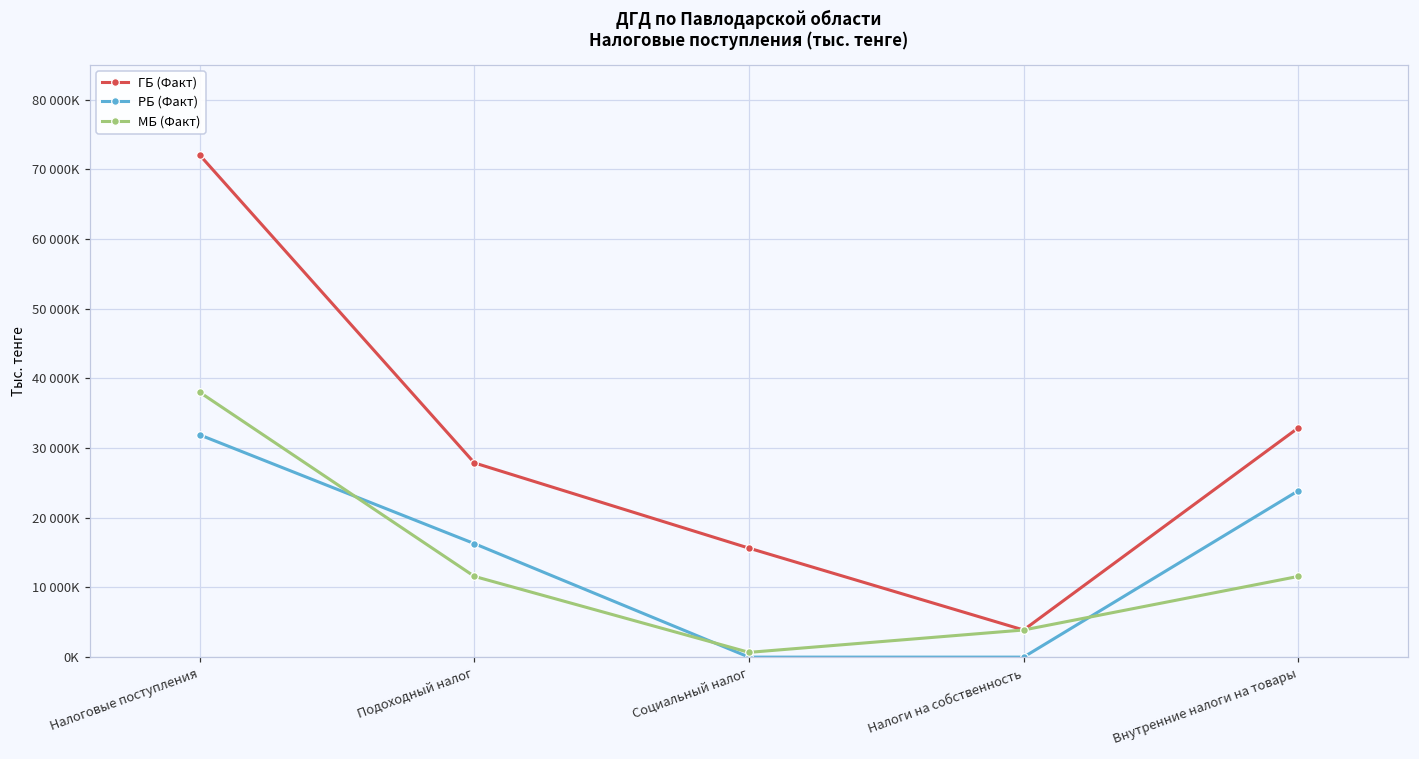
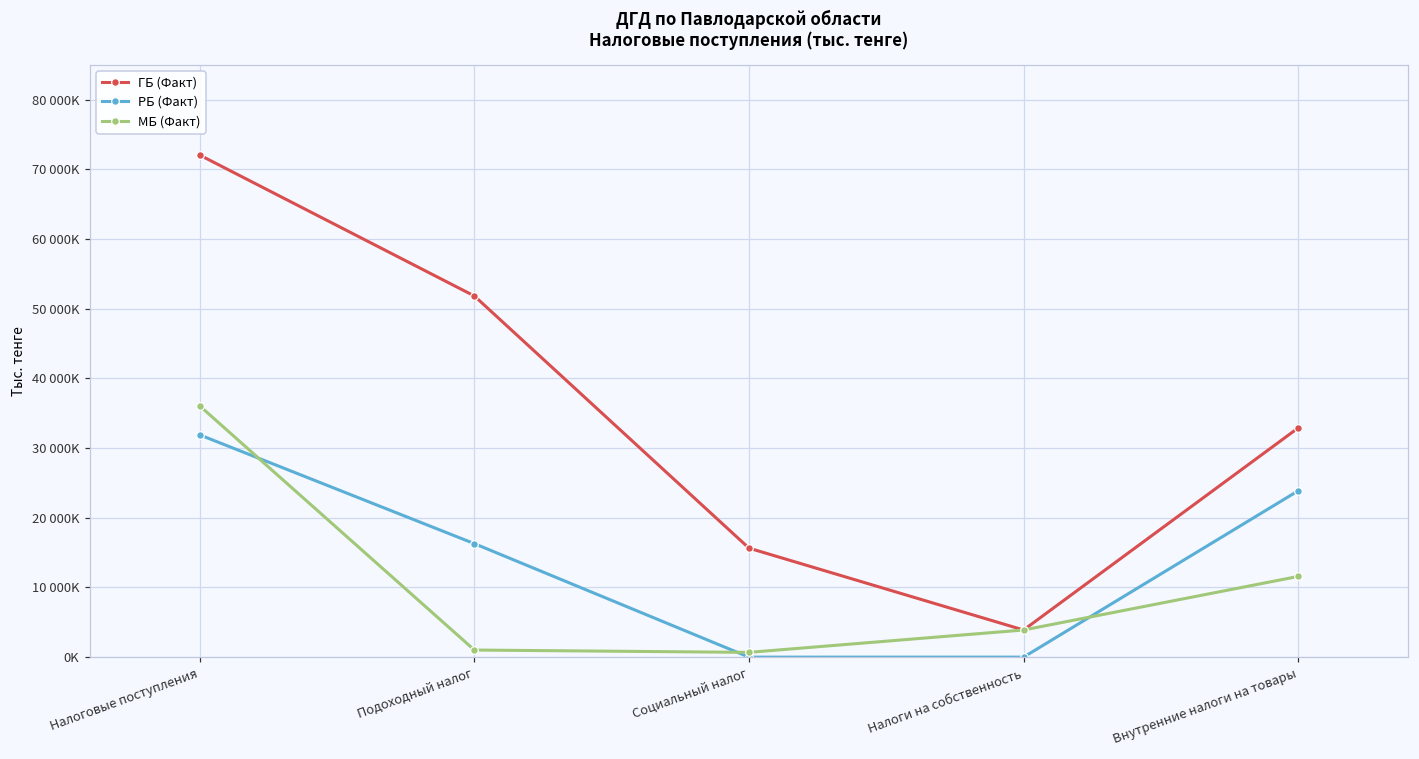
МБ (Факт), Налоговые поступления: 38000000 -> 36000000
ГБ (Факт), Подоходный налог: 28000000 -> 52000000
МБ (Факт), Подоходный налог: 12000000 -> 1000000
